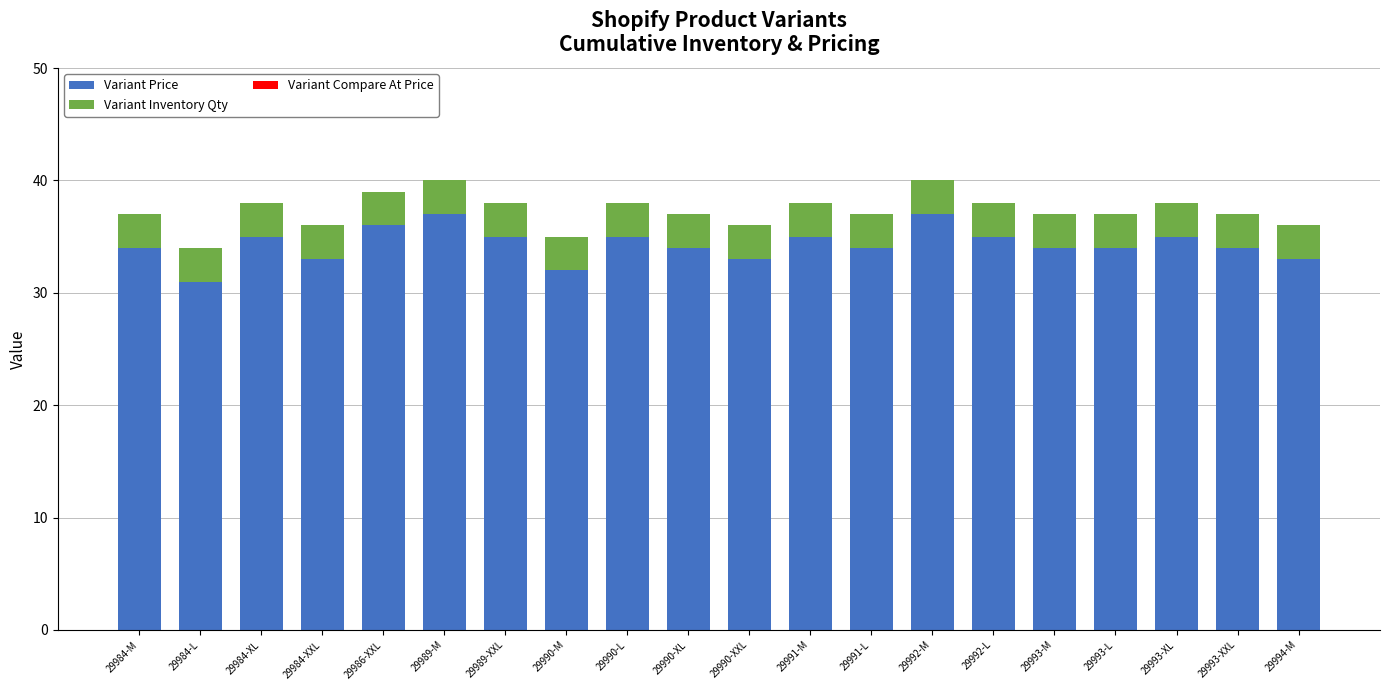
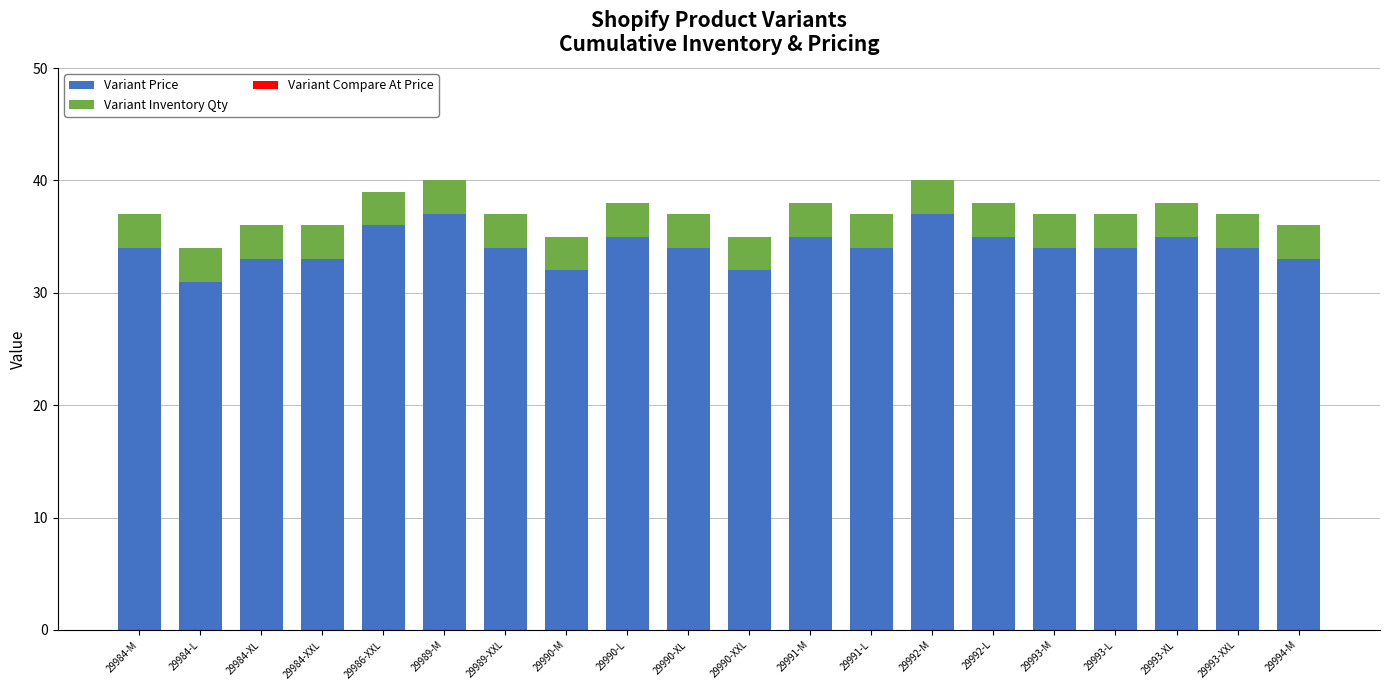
Variant Price, 29984-XL: 35 -> 33
Variant Price, 29989-XXL: 35 -> 34
Variant Price, 29990-XXL: 33 -> 32
